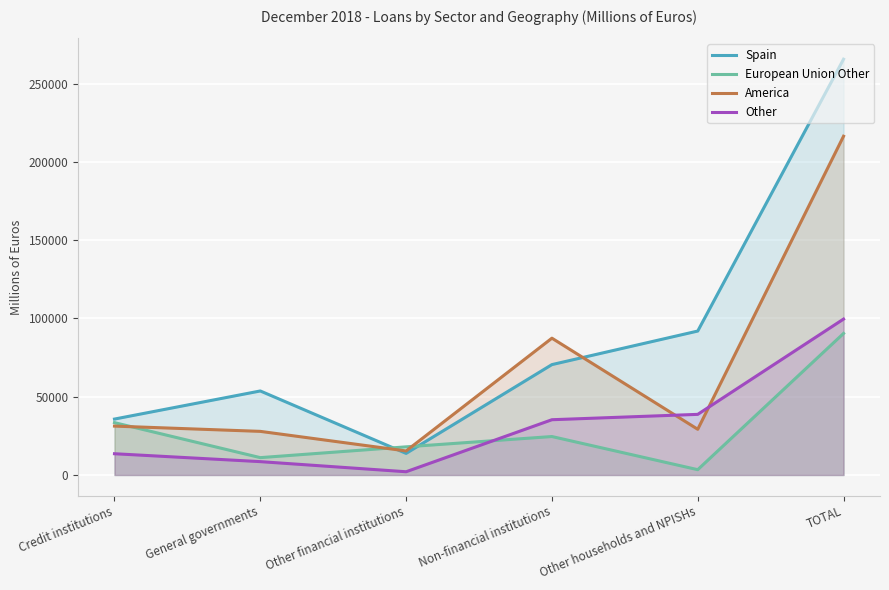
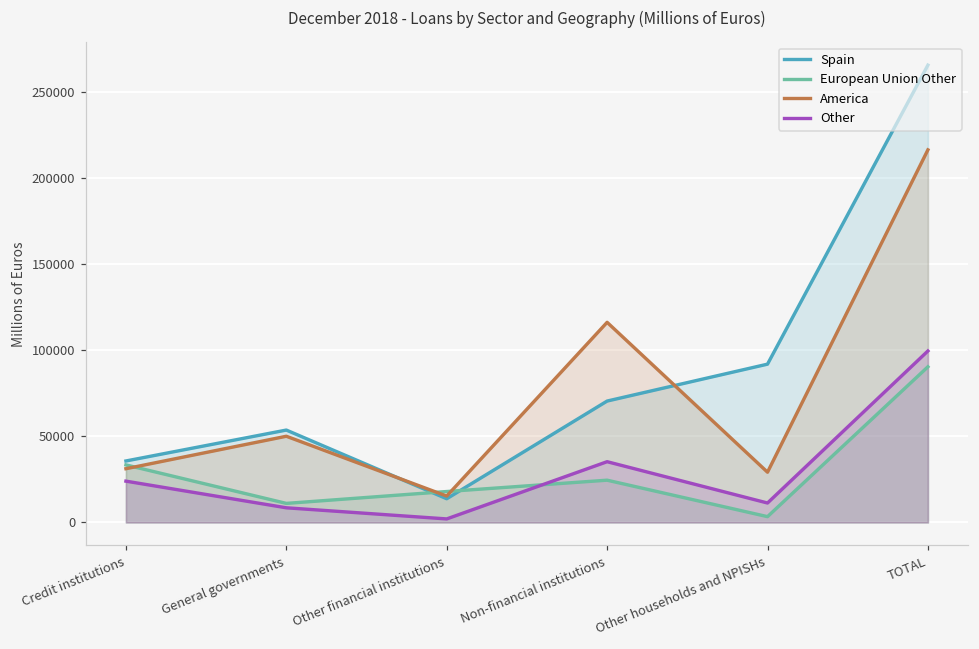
Other, Credit institutions: 14000 -> 24000
America, General governments: 28000 -> 50000
America, Non-financial institutions: 87000 -> 116000
Other, Other households and NPISHs: 39000 -> 11000
